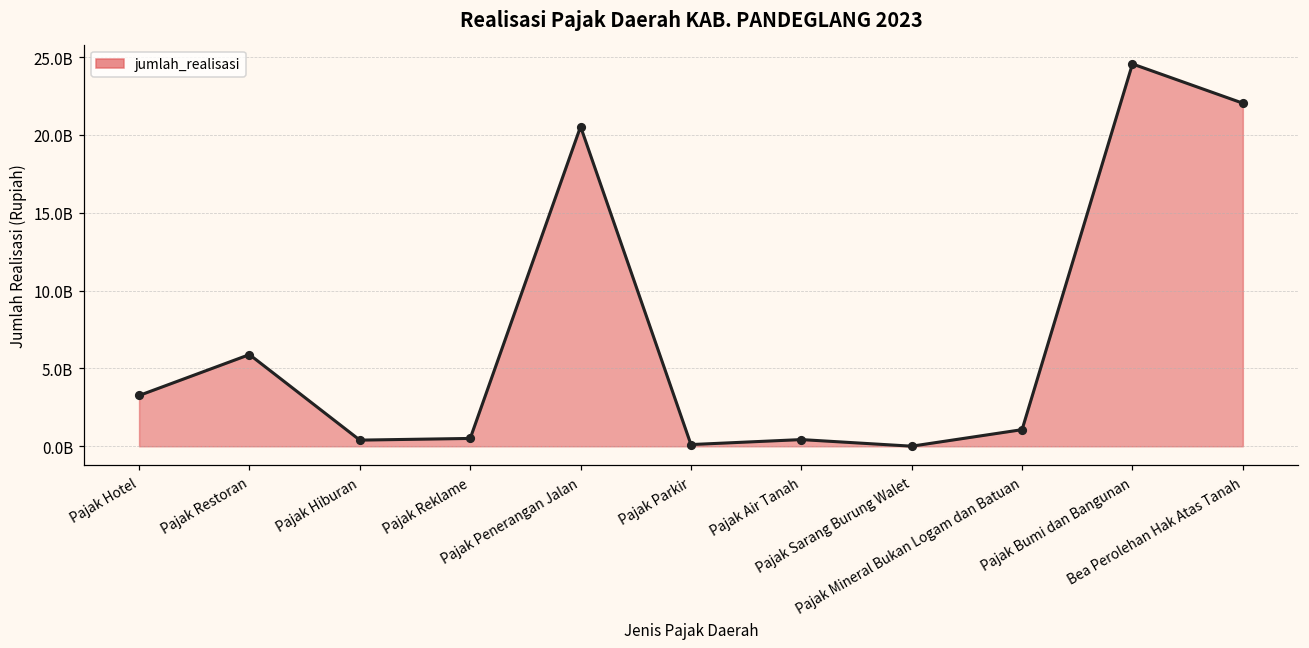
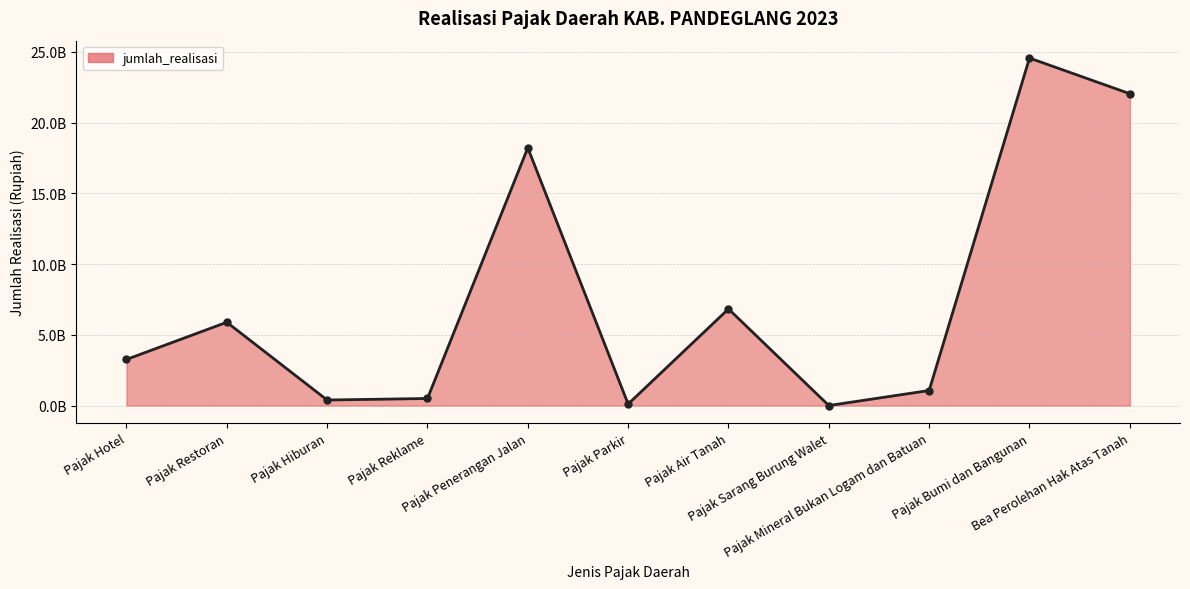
Pajak Penerangan Jalan: 20500000000 -> 18200000000
Pajak Air Tanah: 400000000 -> 6800000000
